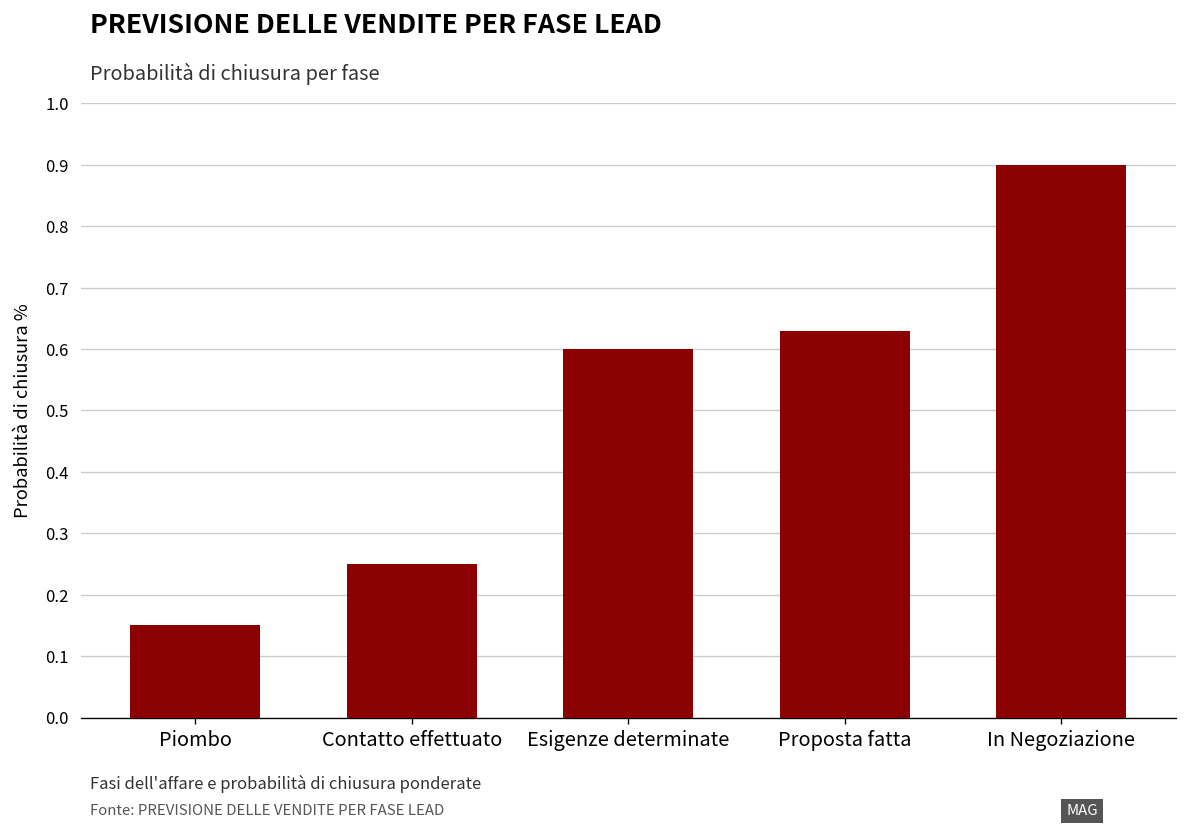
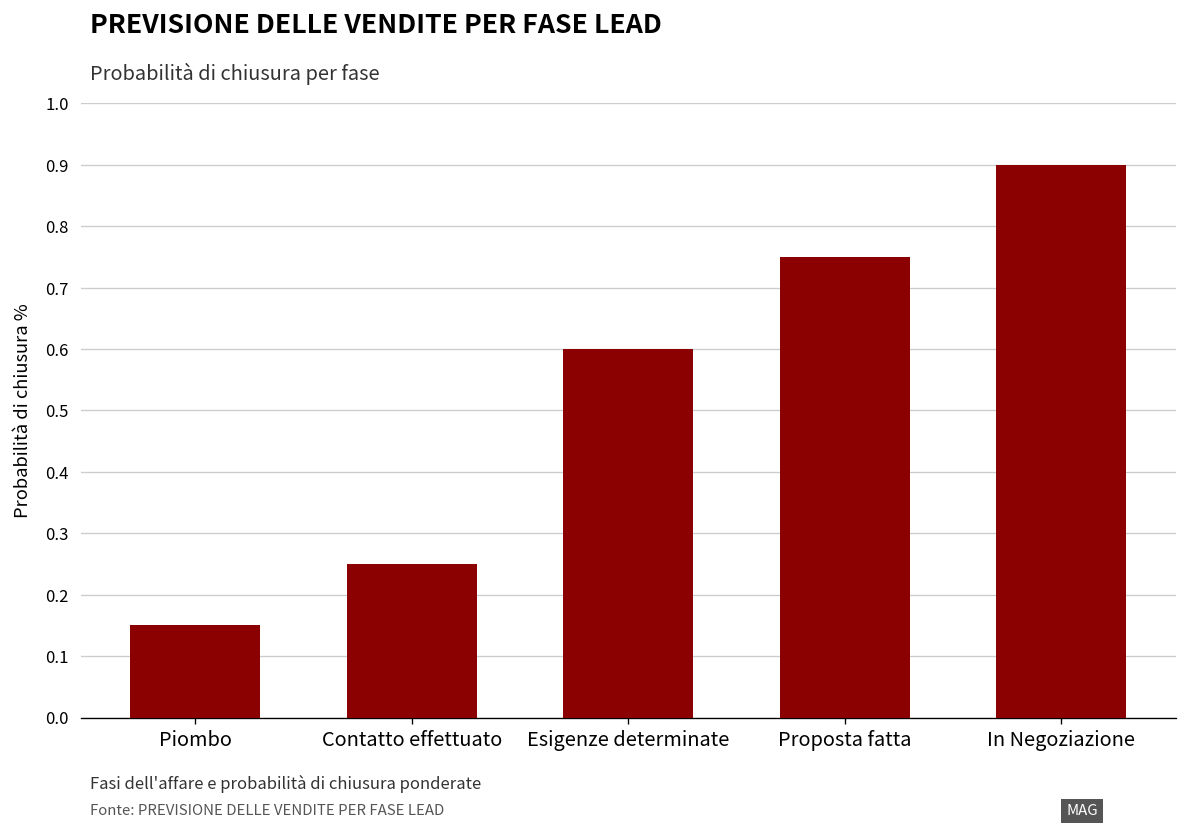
Proposta fatta: 0.63 -> 0.75
